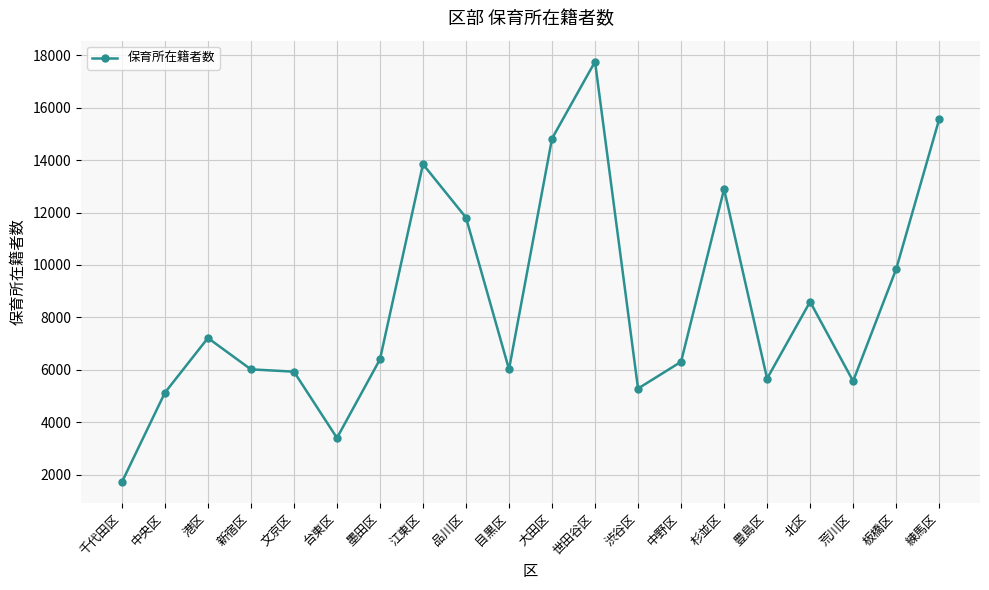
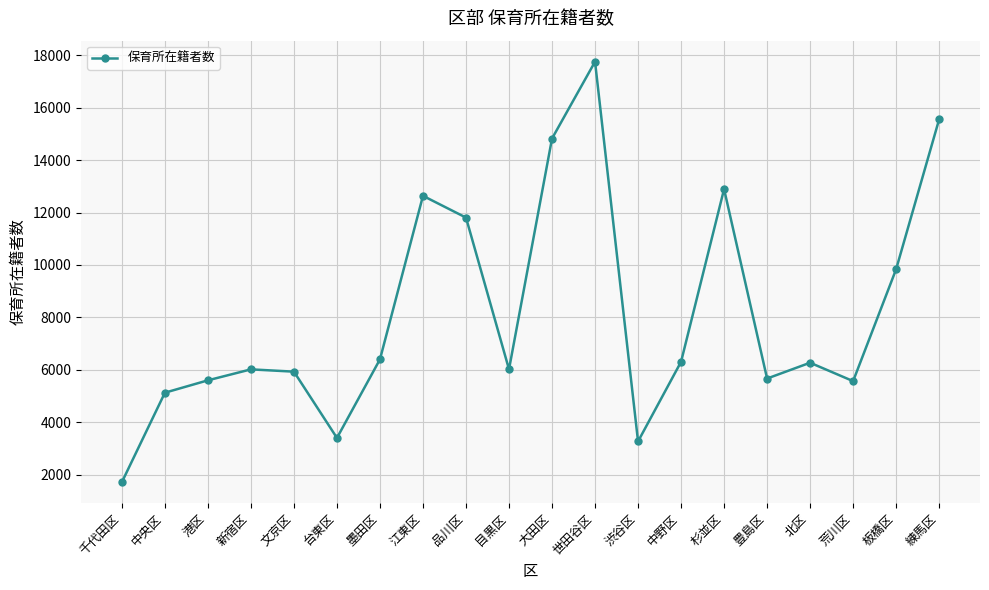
港区: 7200 -> 5600
江東区: 13800 -> 12600
渋谷区: 5300 -> 3300
北区: 8600 -> 6300
